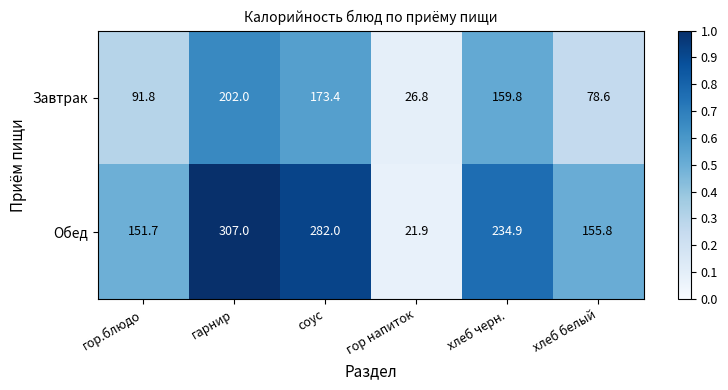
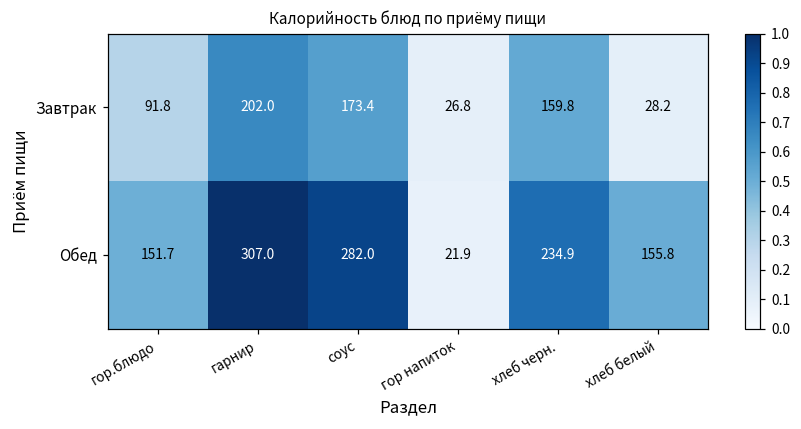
Завтрак, хлеб белый: 78.6 -> 28.2
